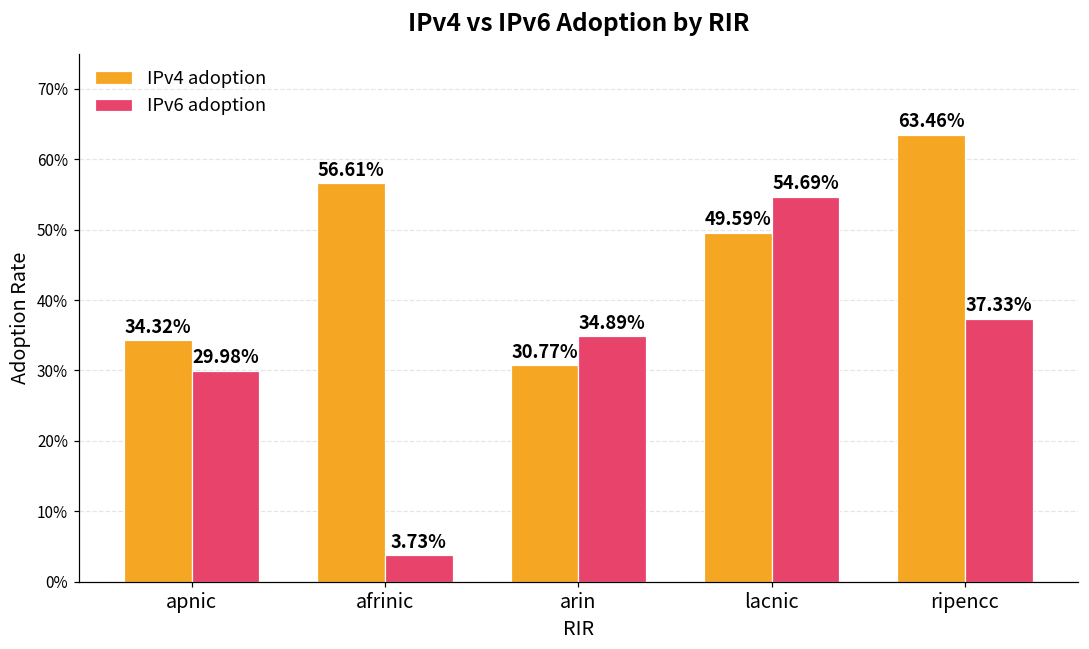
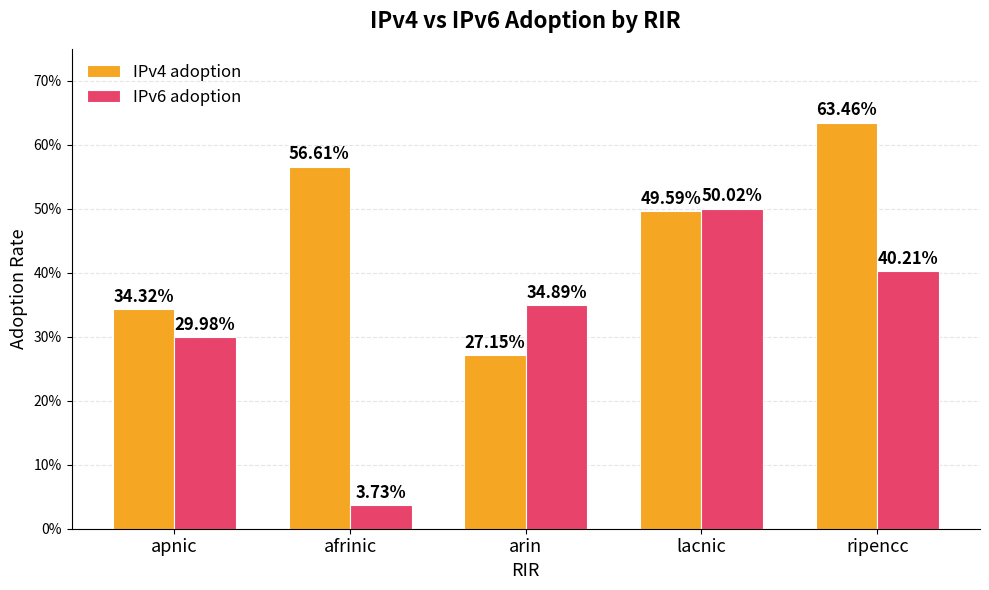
IPv4 adoption, arin: 30.77% -> 27.15%
IPv6 adoption, lacnic: 54.69% -> 50.02%
IPv6 adoption, ripencc: 37.33% -> 40.21%
